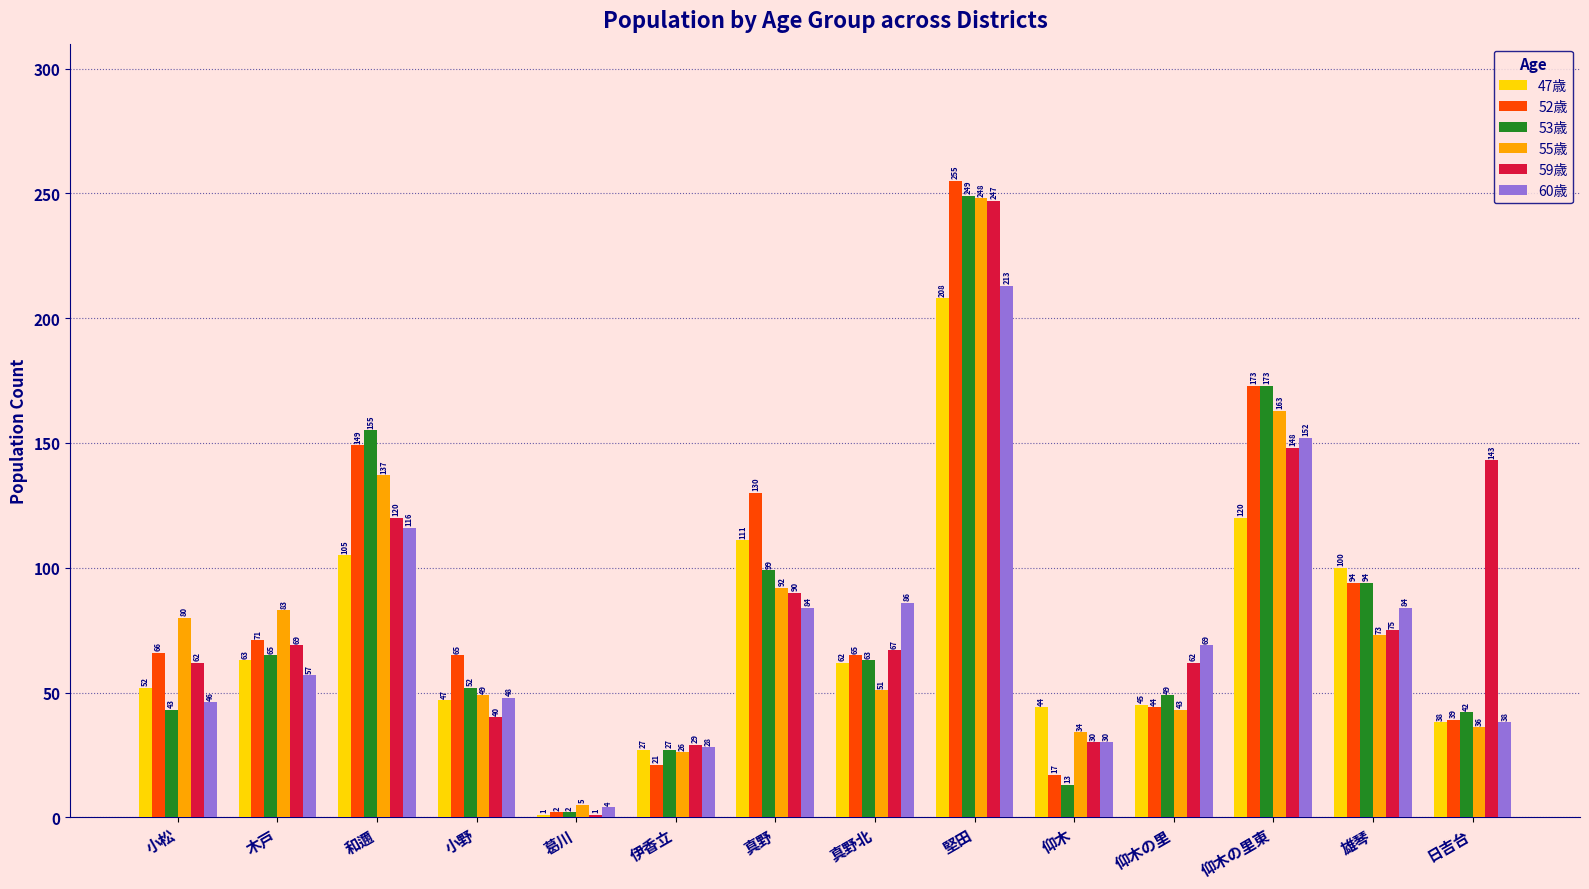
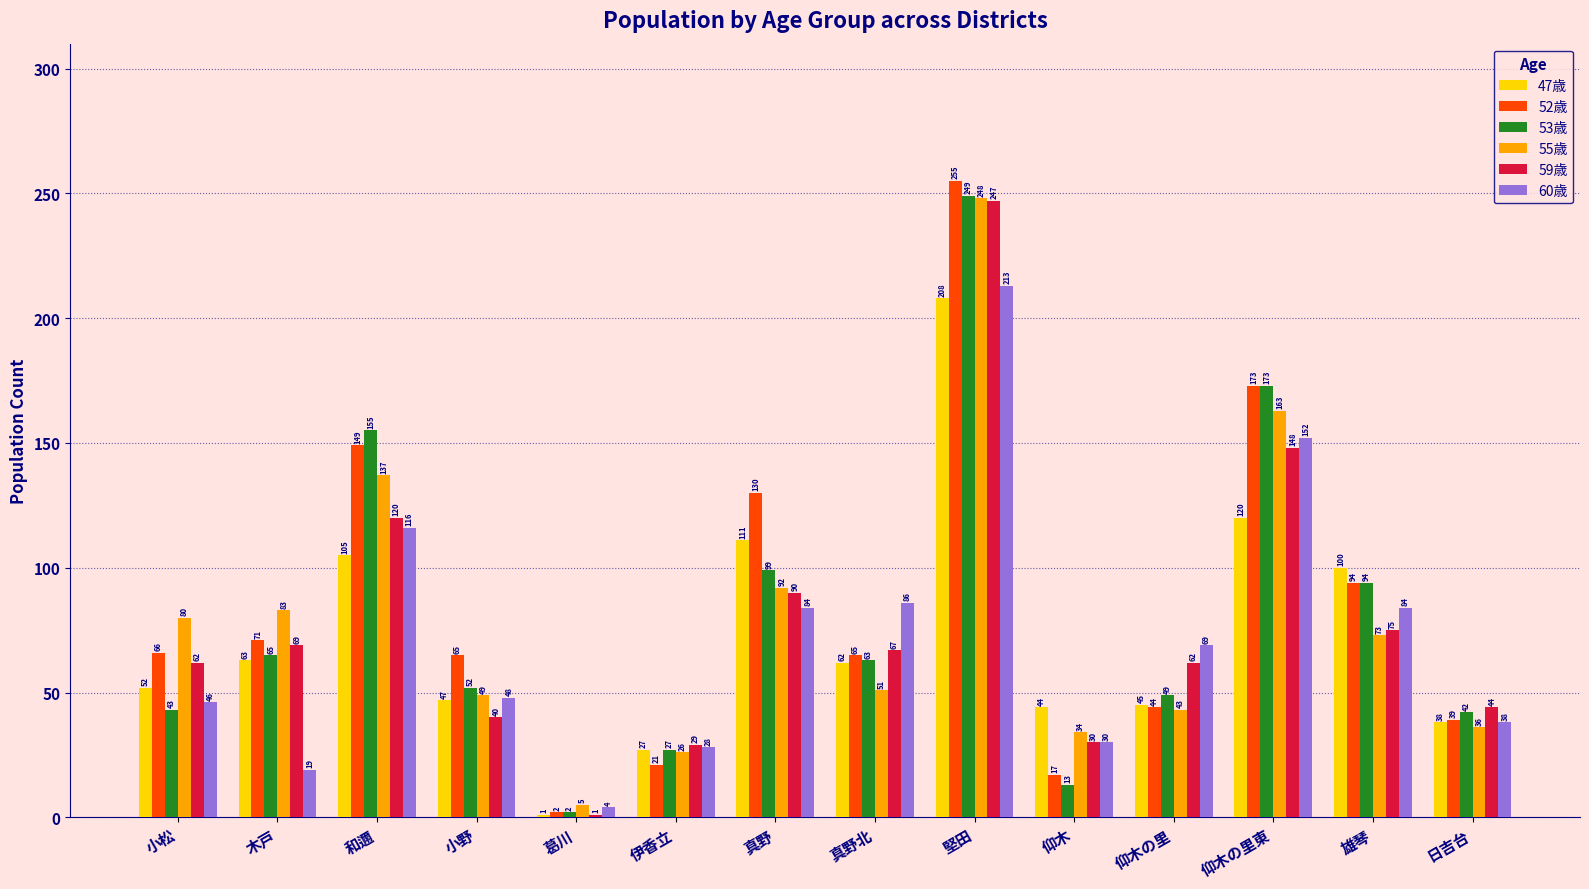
60歳, 木戸: 57 -> 19
59歳, 日吉台: 143 -> 44
